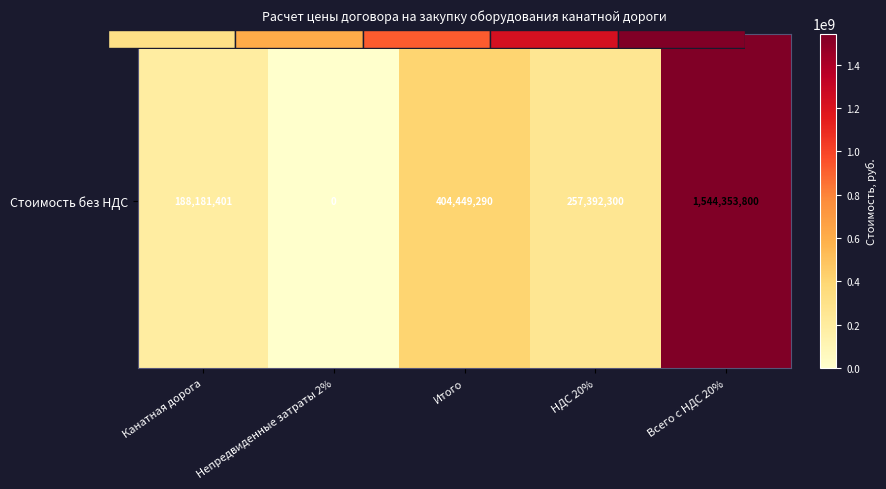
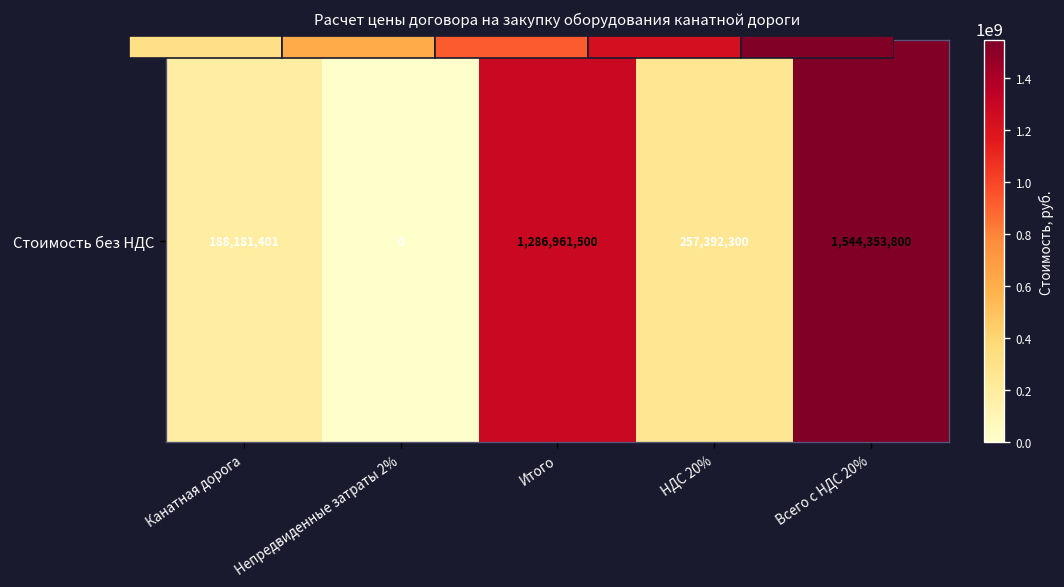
Расчет цены договора на закупку оборудования канатной дороги, Стоимость без НДС, Итого: 404,449,290 -> 1,286,961,500
